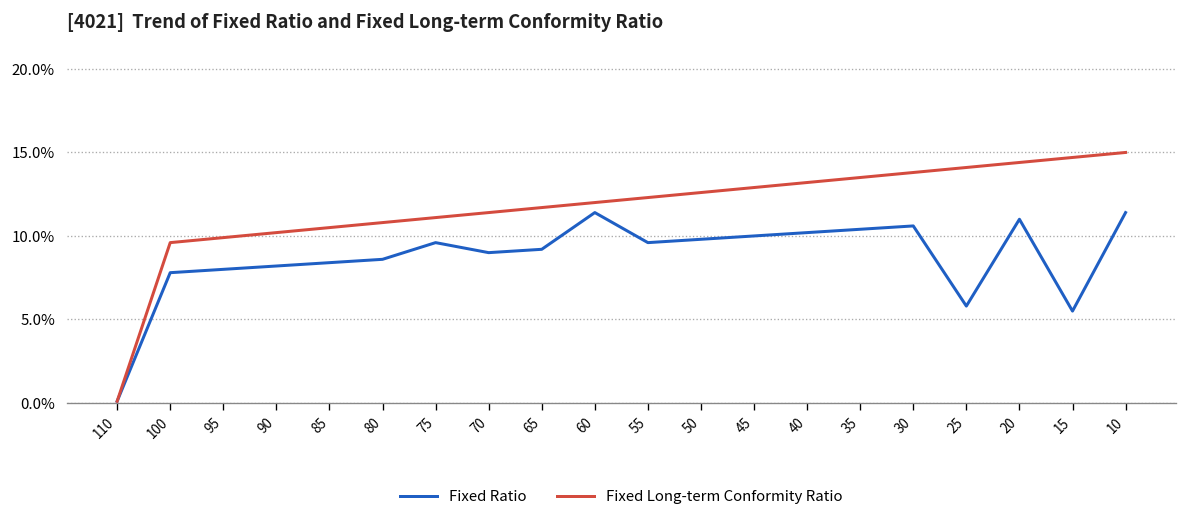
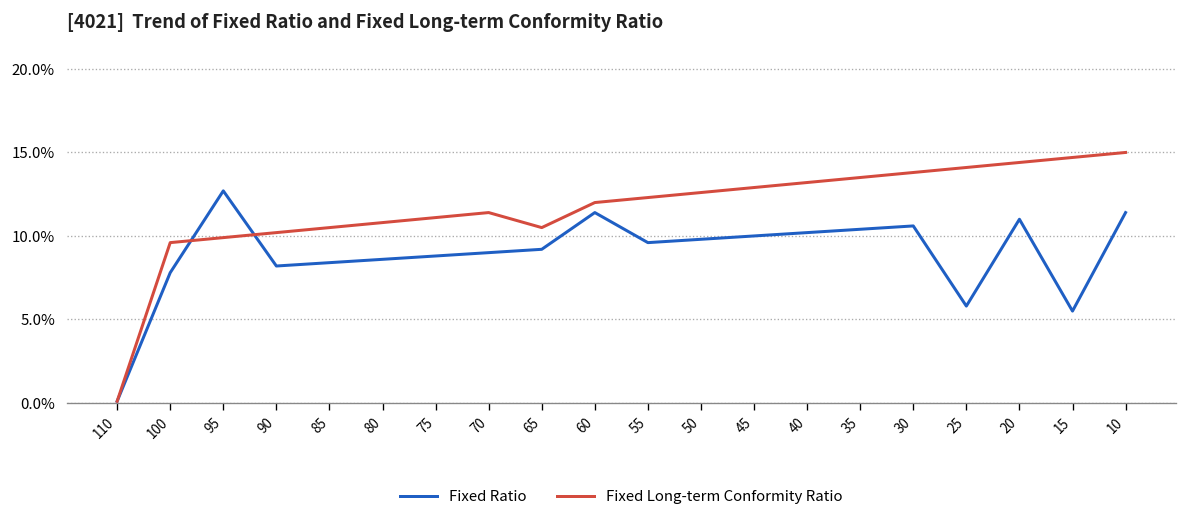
Fixed Ratio, 95: 8.0% -> 12.7%
Fixed Ratio, 75: 9.6% -> 8.8%
Fixed Long-term Conformity Ratio, 65: 11.7% -> 10.5%
